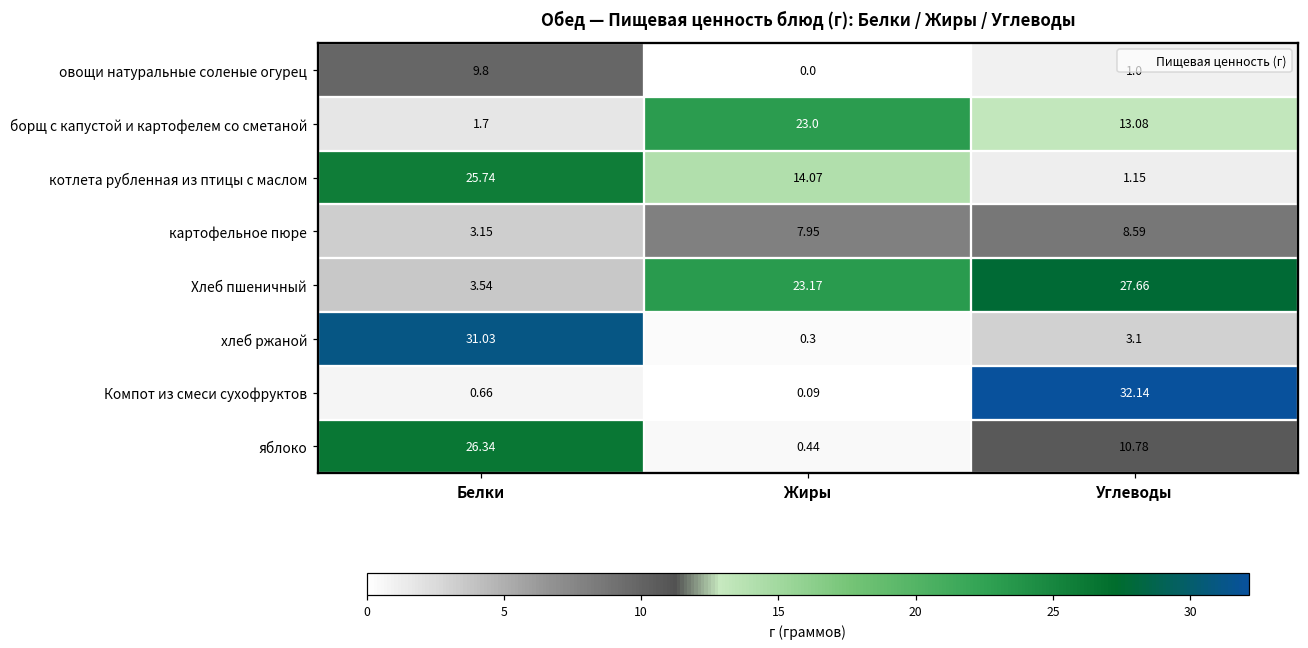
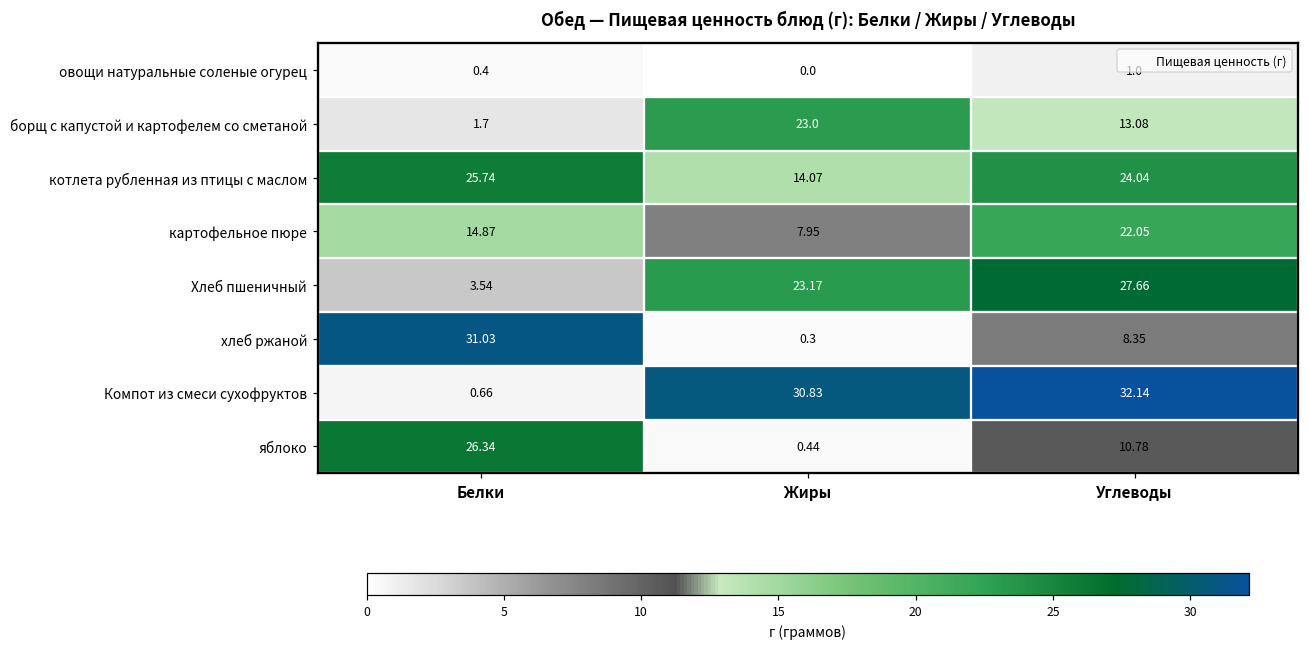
овощи натуральные соленые огурец, Белки: 9.8 -> 0.4
котлета рубленная из птицы с маслом, Углеводы: 1.15 -> 24.04
картофельное пюре, Белки: 3.15 -> 14.87
картофельное пюре, Углеводы: 8.59 -> 22.05
хлеб ржаной, Углеводы: 3.1 -> 8.35
Компот из смеси сухофруктов, Жиры: 0.09 -> 30.83
